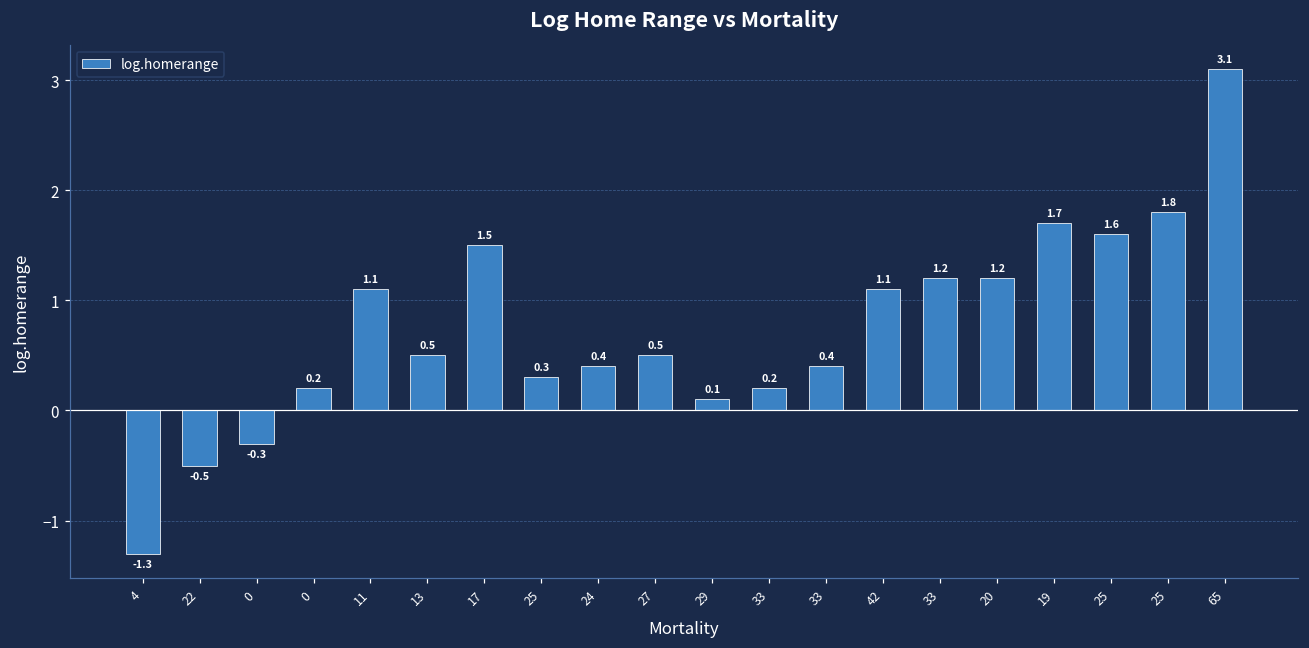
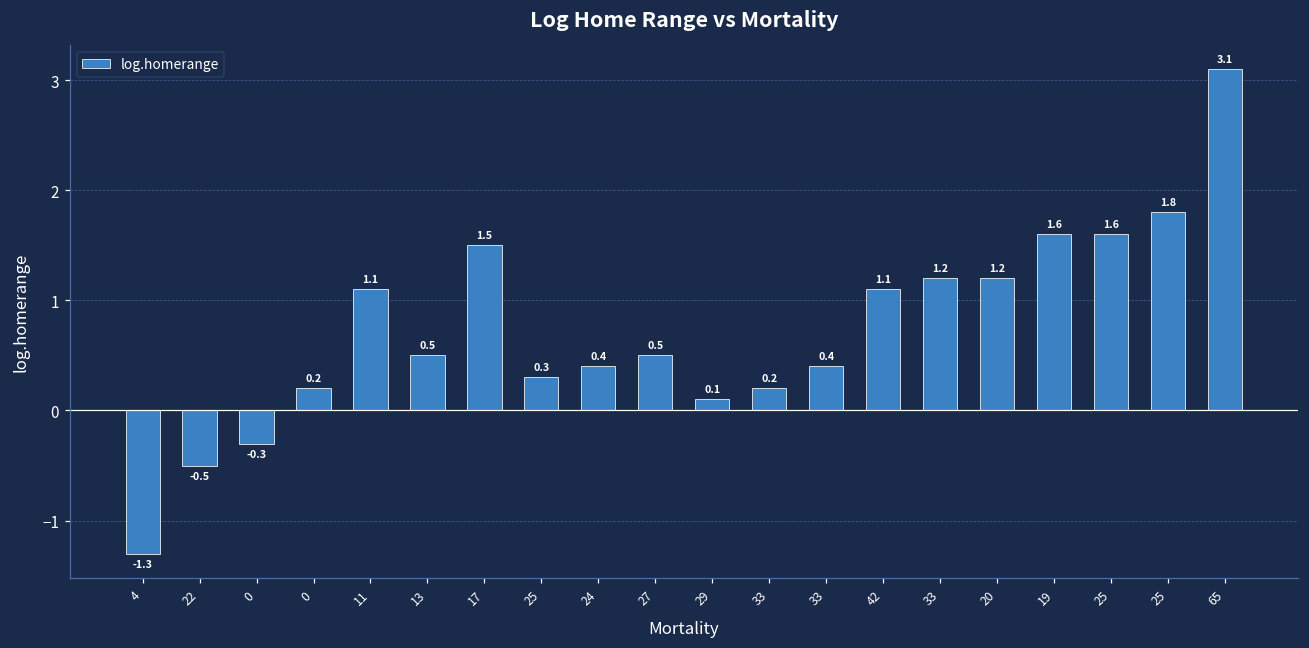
19: 1.7 -> 1.6
